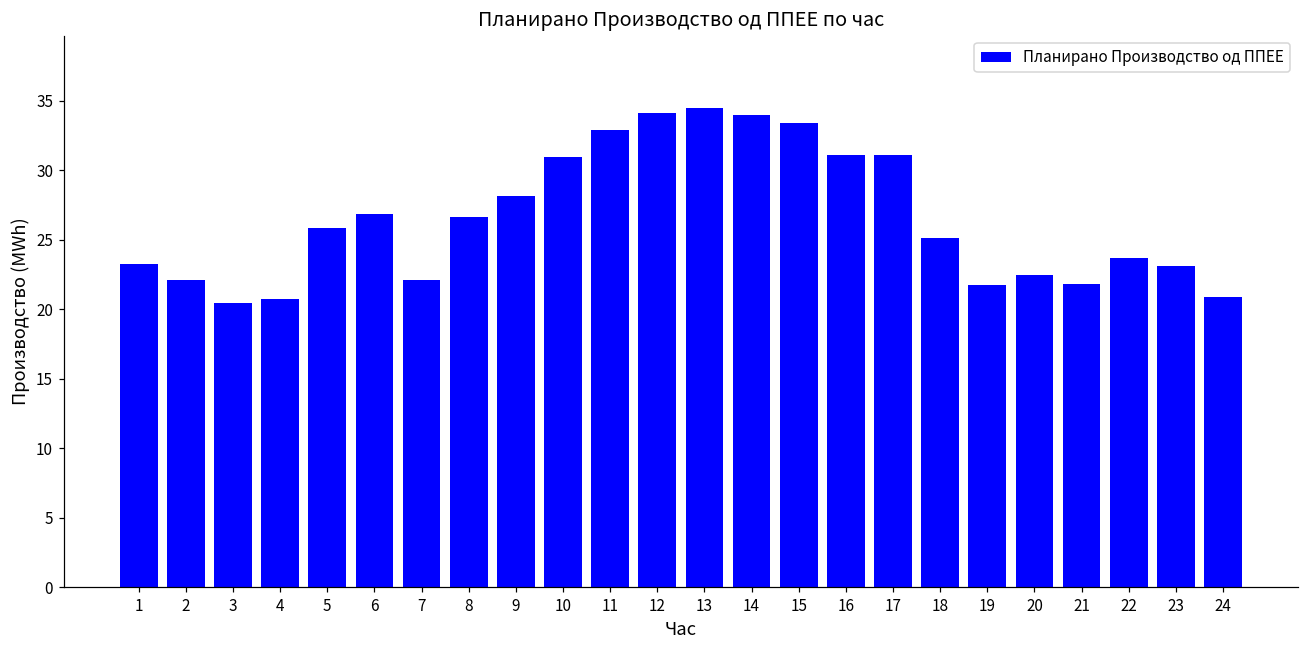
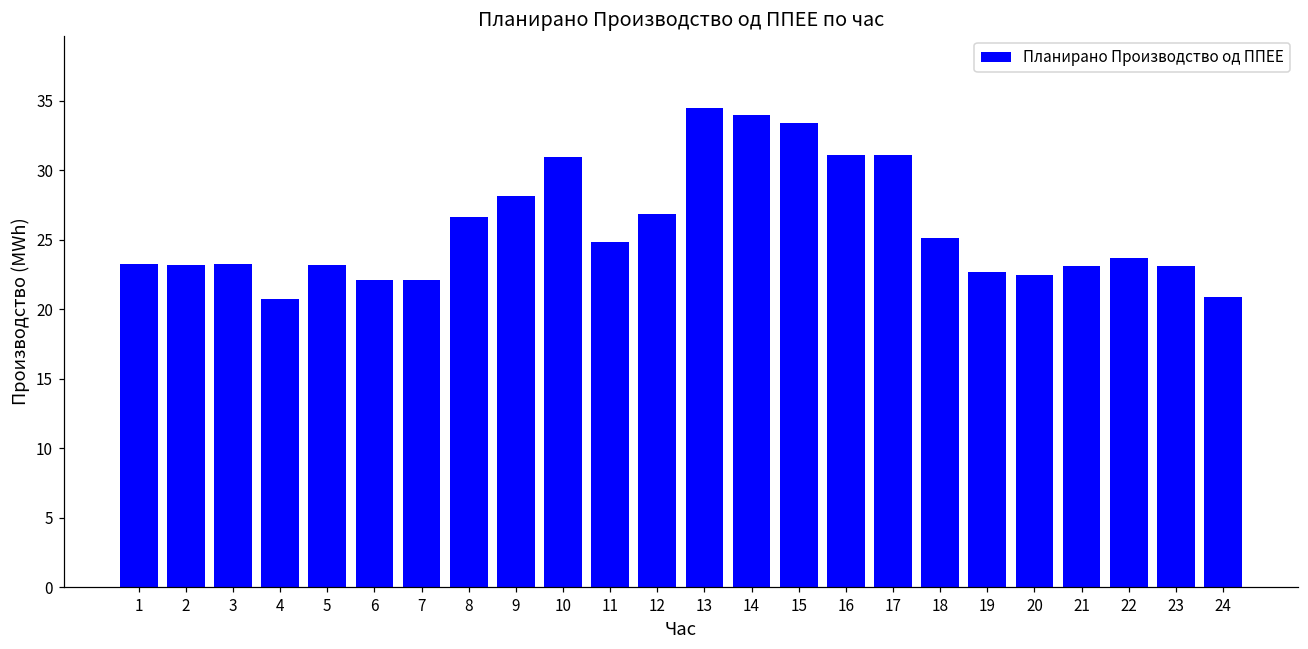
2: 22.1 -> 23.2
3: 20.4 -> 23.2
5: 25.8 -> 23.2
6: 26.9 -> 22.1
11: 32.9 -> 24.8
12: 34.1 -> 26.9
19: 21.8 -> 22.7
21: 21.8 -> 23.1
